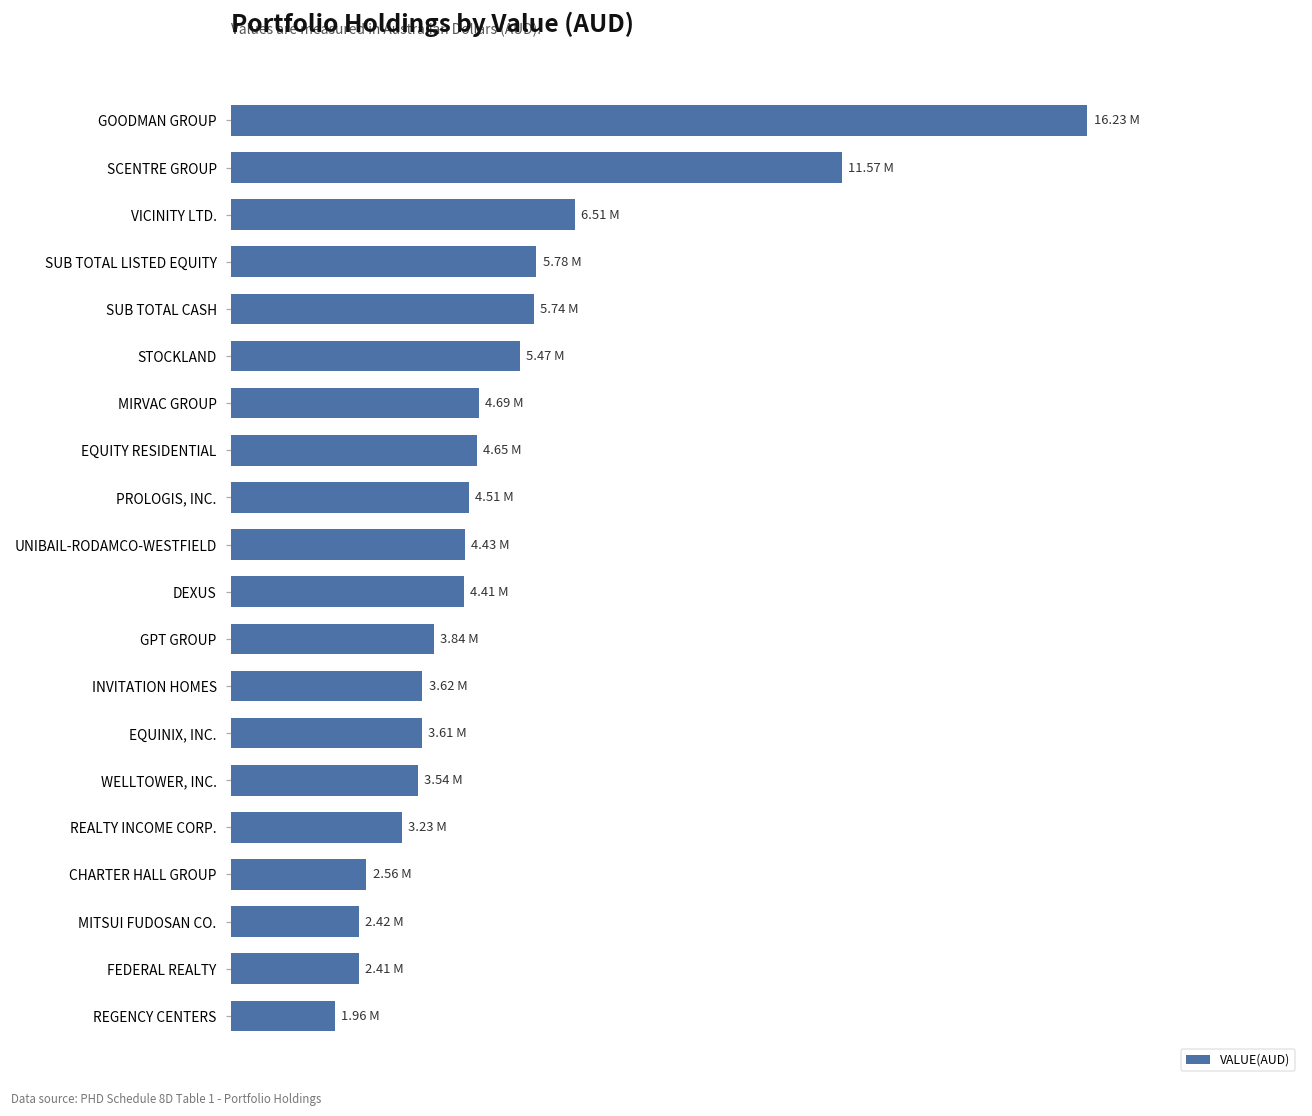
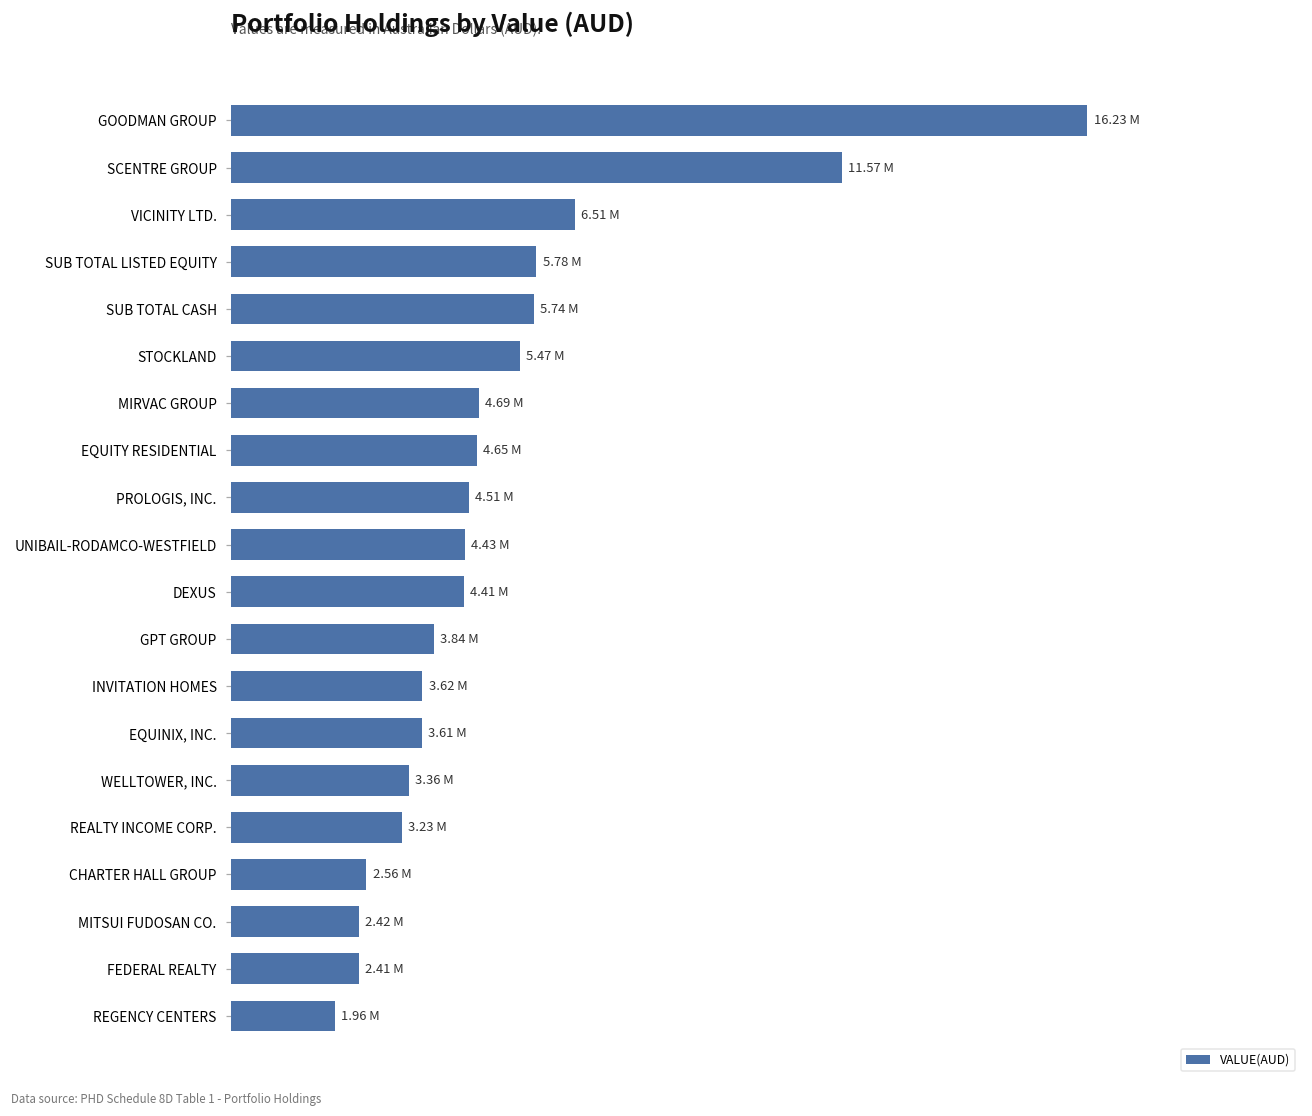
WELLTOWER, INC.: 3.54 -> 3.36
